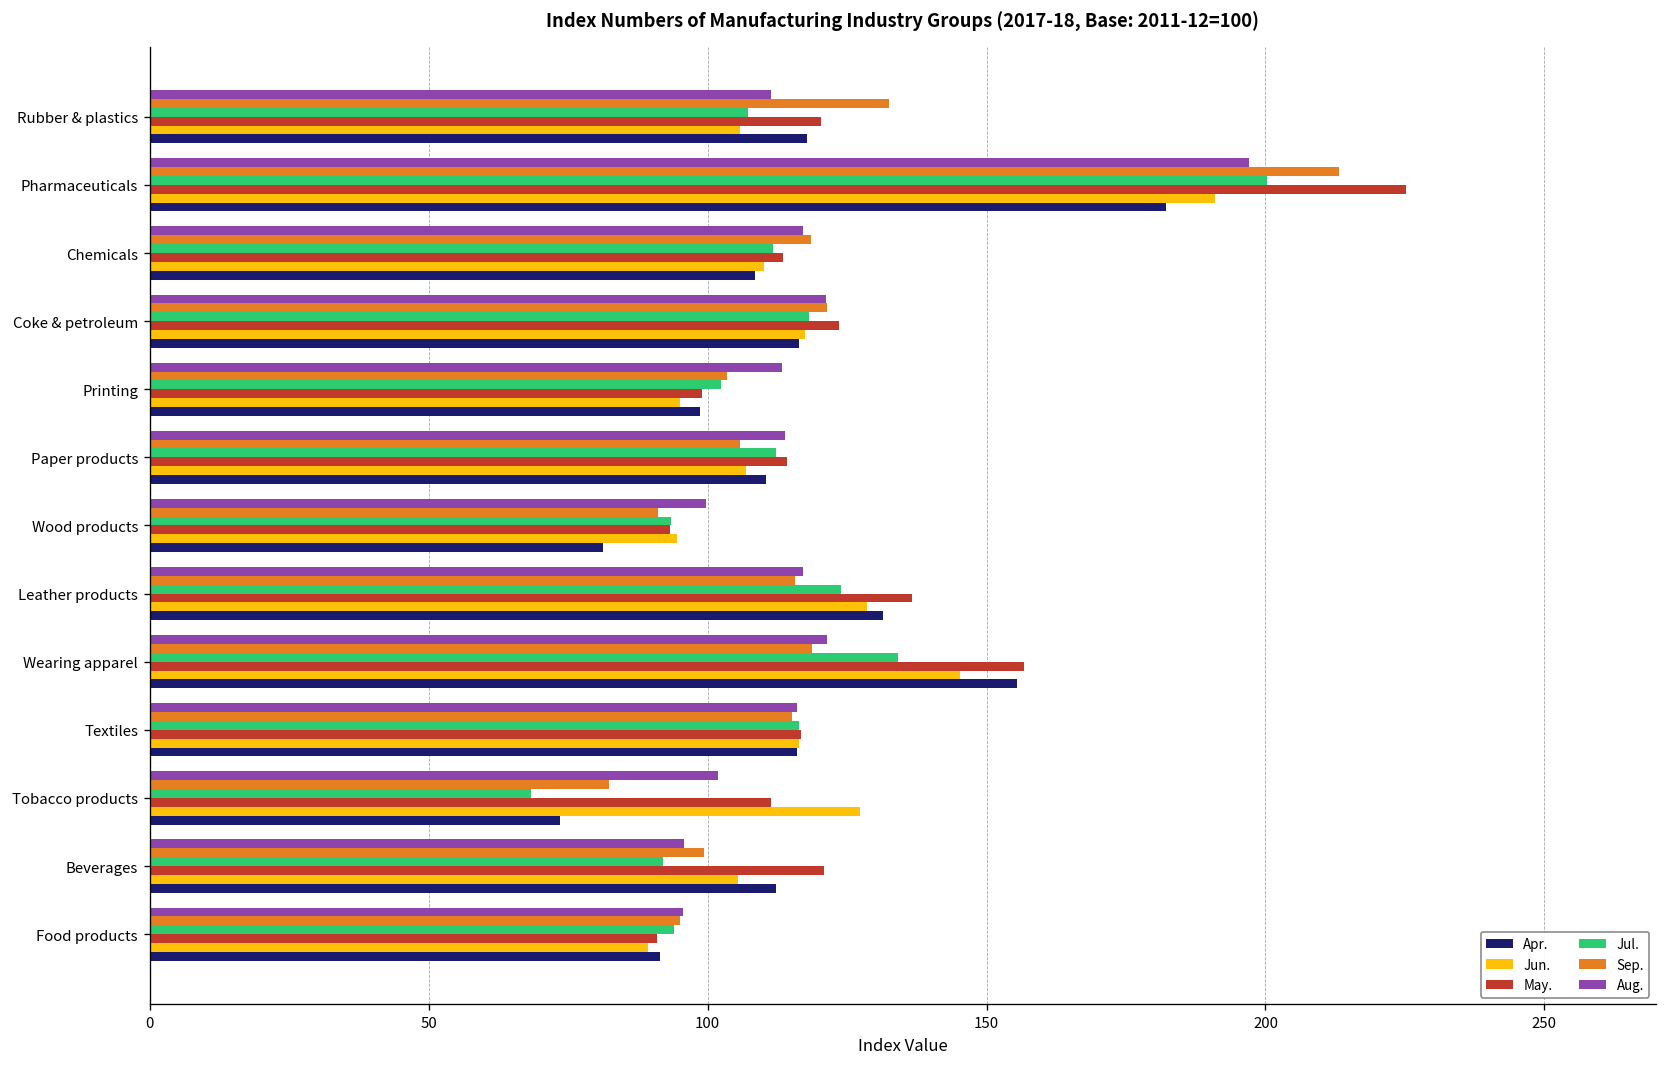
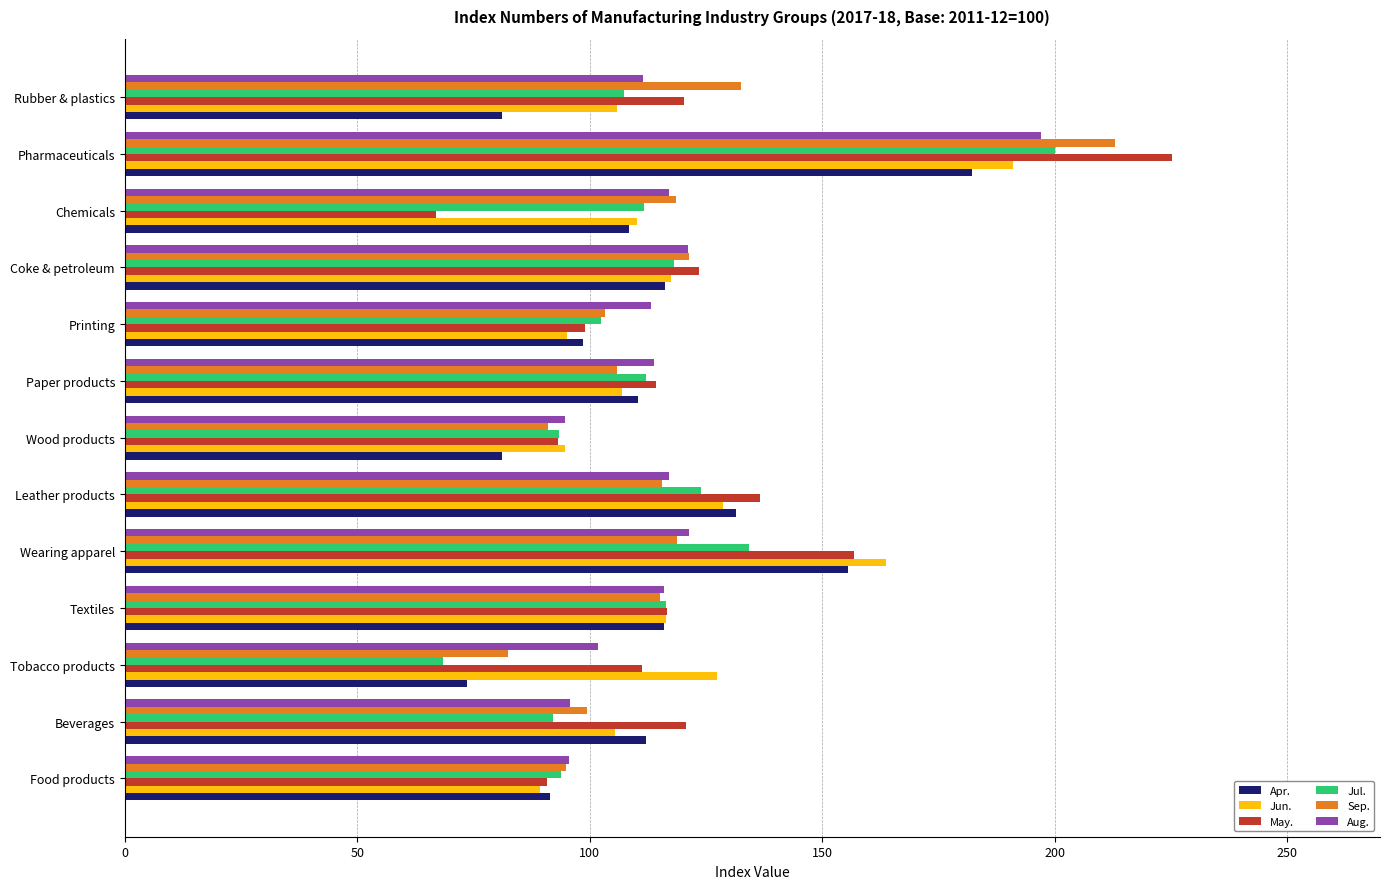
Apr., Rubber & plastics: 118 -> 81
May., Chemicals: 114 -> 67
Aug., Wood products: 100 -> 95
Jun., Wearing apparel: 145 -> 164
